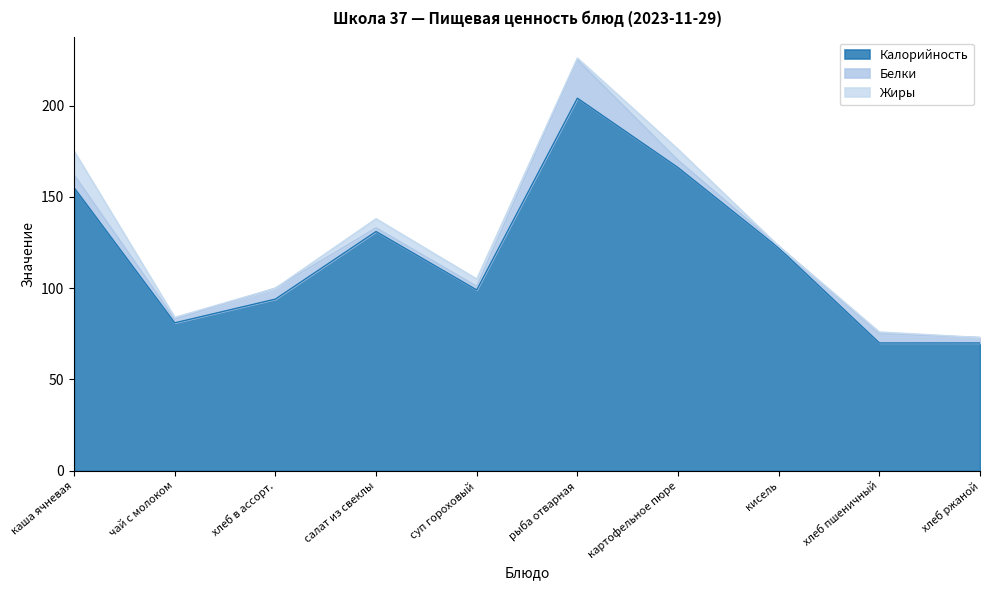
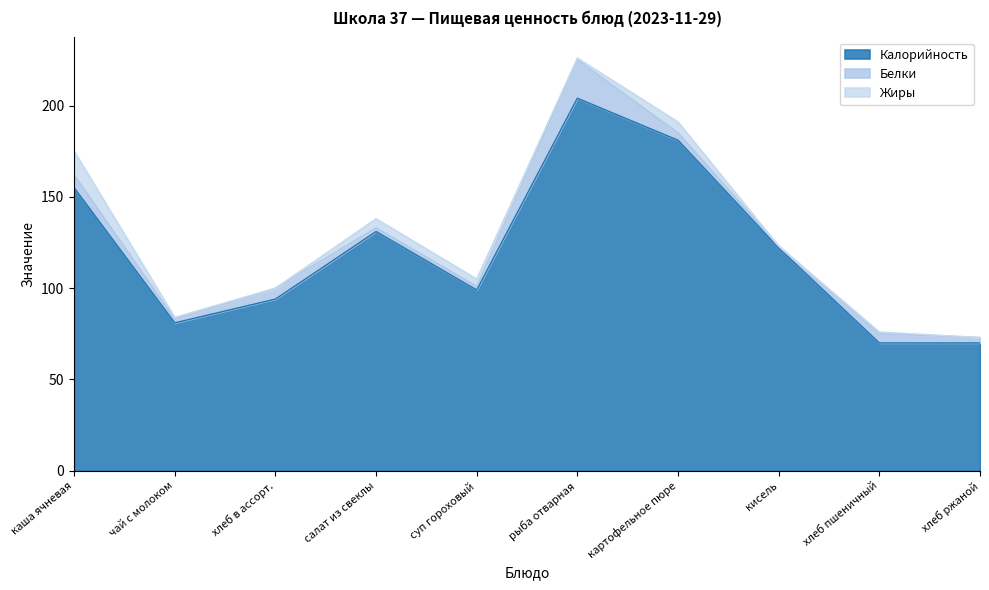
Калорийность, картофельное пюре: 166 -> 181
